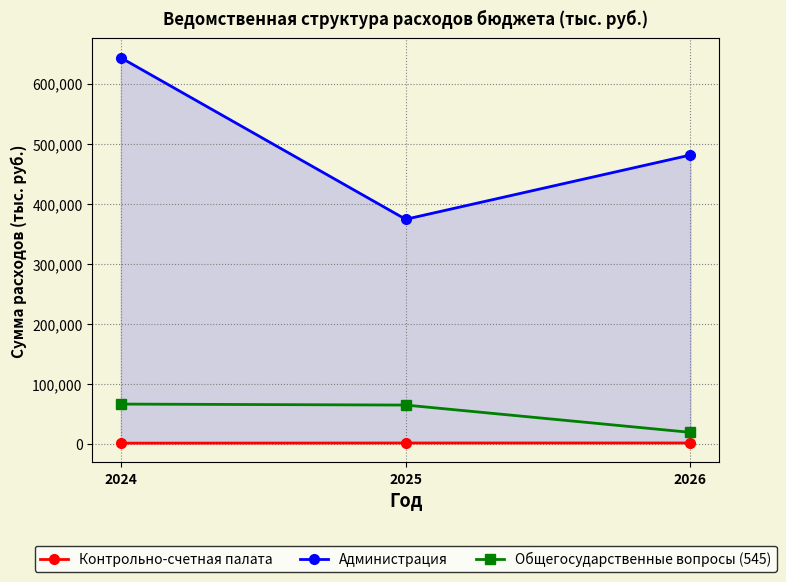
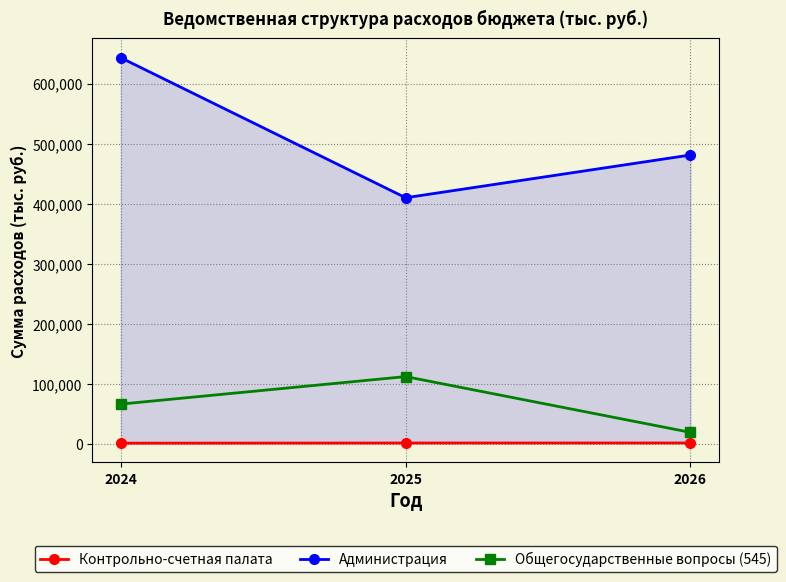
Администрация, 2025: 370,000 -> 410,000
Общегосударственные вопросы (545), 2025: 70,000 -> 110,000
